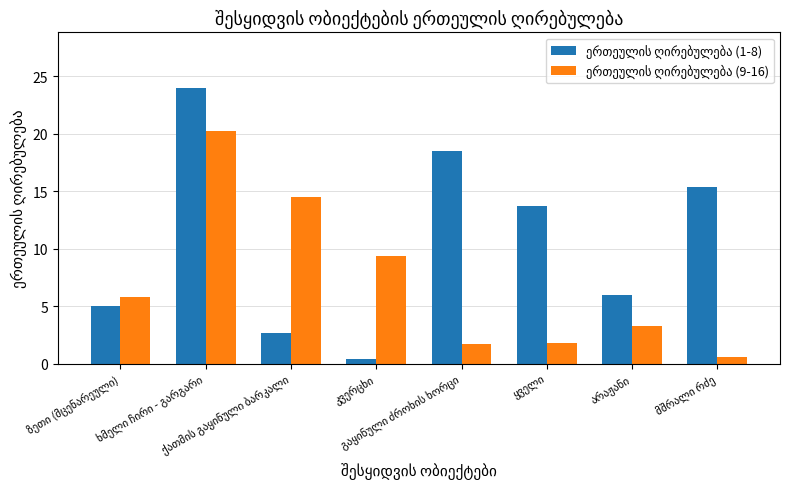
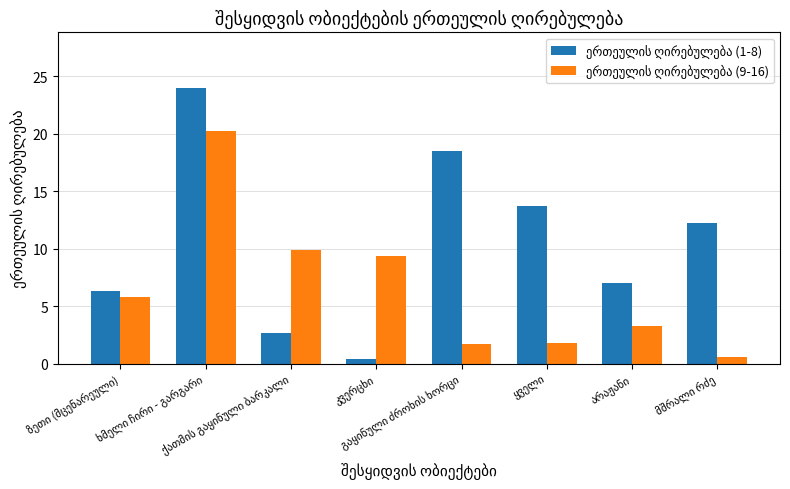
ერთეულის ღირებულება (1-8), ზეთი (მცენარეული): 5.0 -> 6.3
ერთეულის ღირებულება (9-16), ქათმის გაყინული ბარკალი: 14.5 -> 9.9
ერთეულის ღირებულება (1-8), არაჟანი: 6 -> 7
ერთეულის ღირებულება (1-8), მშრალი რძე: 15.4 -> 12.2
